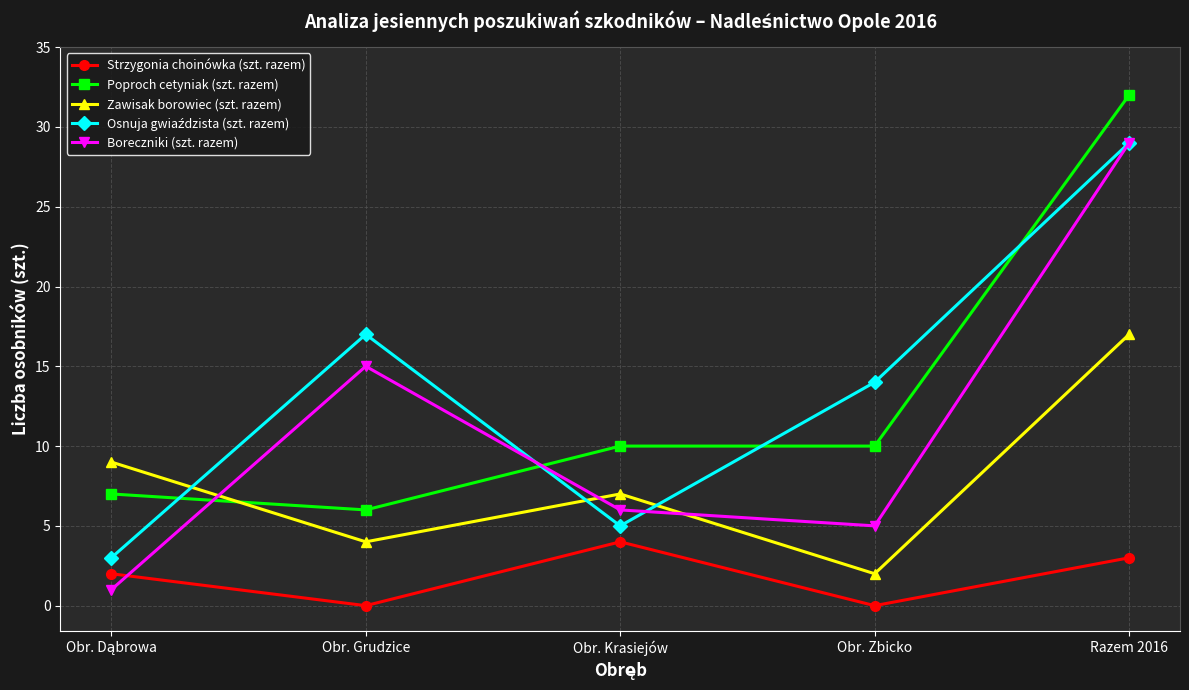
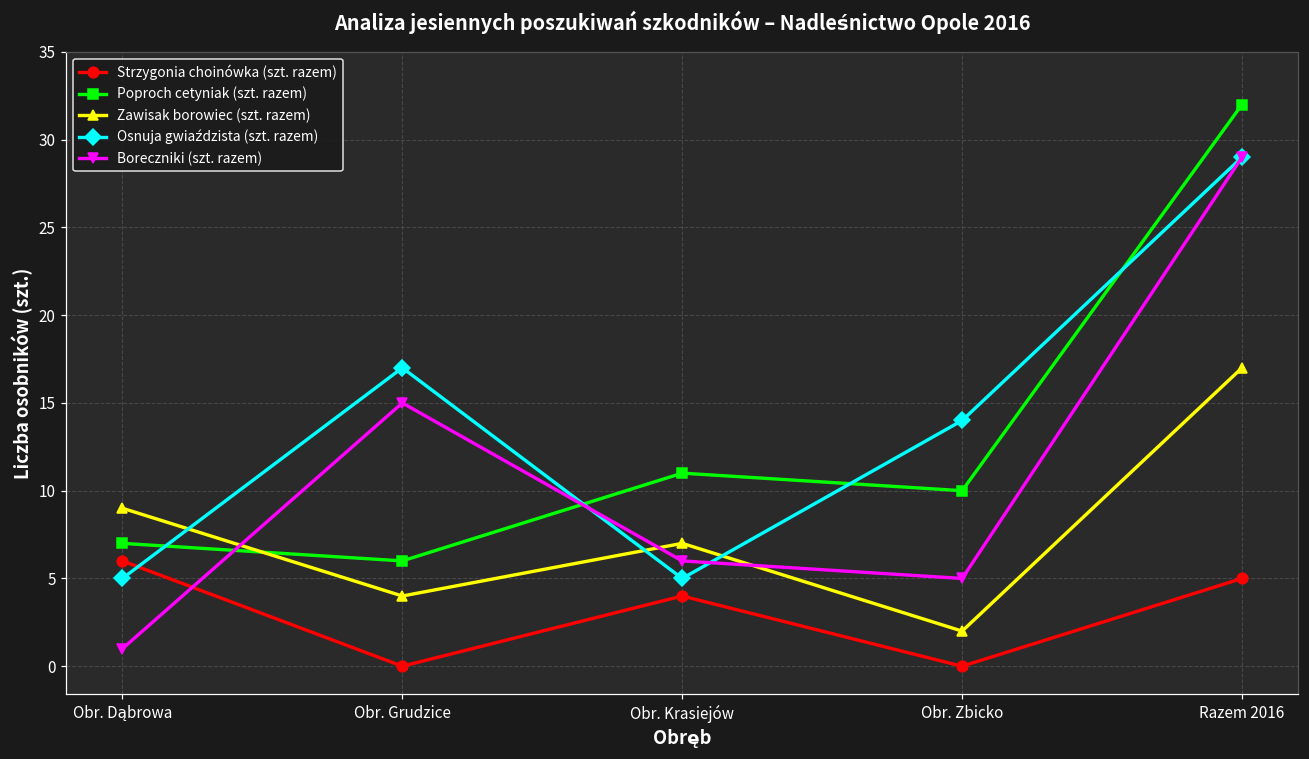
Strzygonia choinówka (szt. razem), Obr. Dąbrowa: 2 -> 6
Osnuja gwiaździsta (szt. razem), Obr. Dąbrowa: 3 -> 5
Poproch cetyniak (szt. razem), Obr. Krasiejów: 10 -> 11
Strzygonia choinówka (szt. razem), Razem 2016: 3 -> 5
